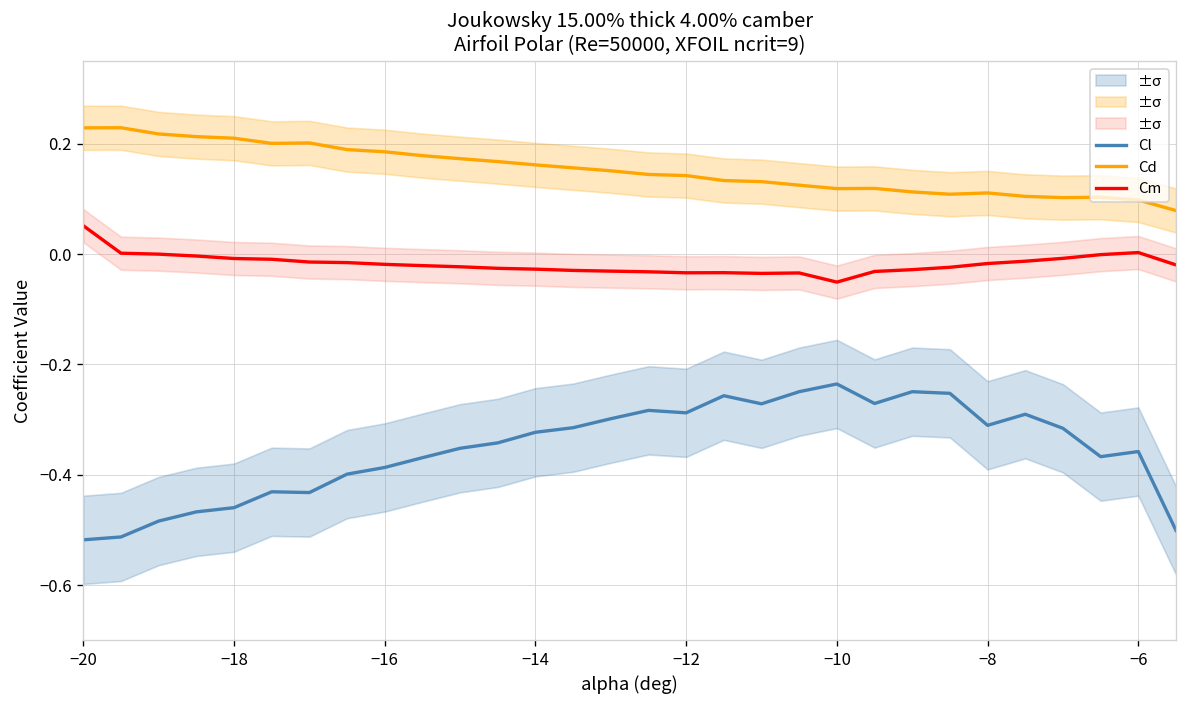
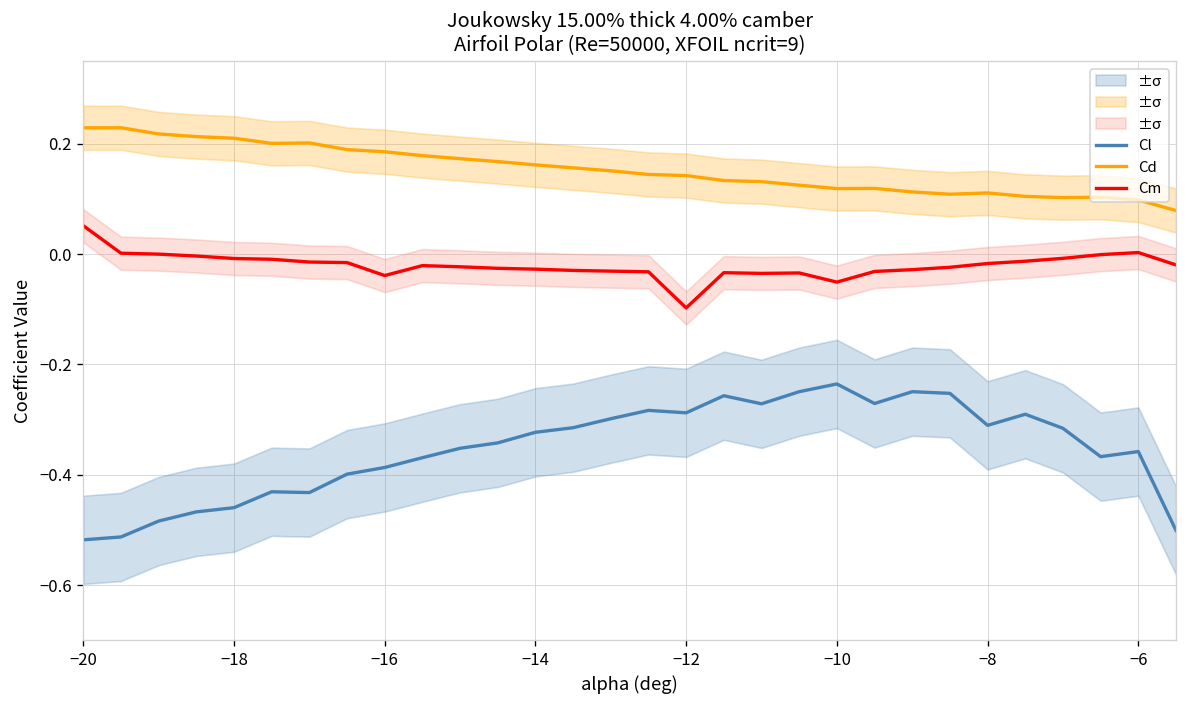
Cm, −16: -0.02 -> -0.04
Cm, −12: -0.03 -> -0.10
